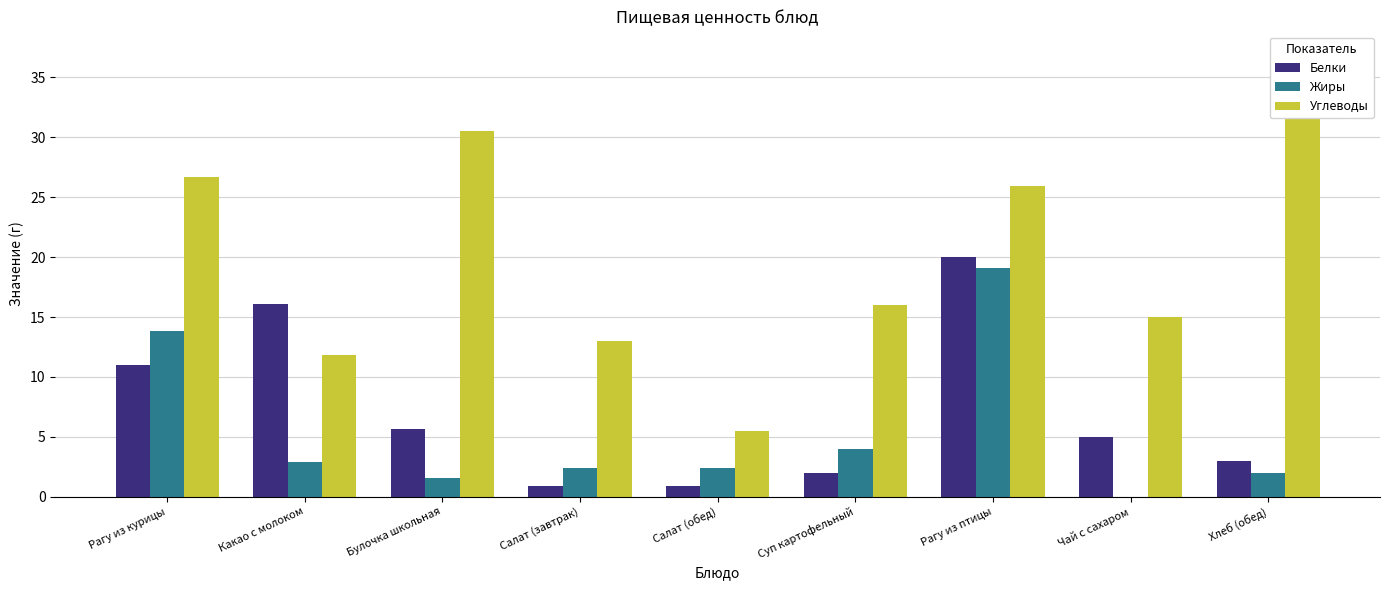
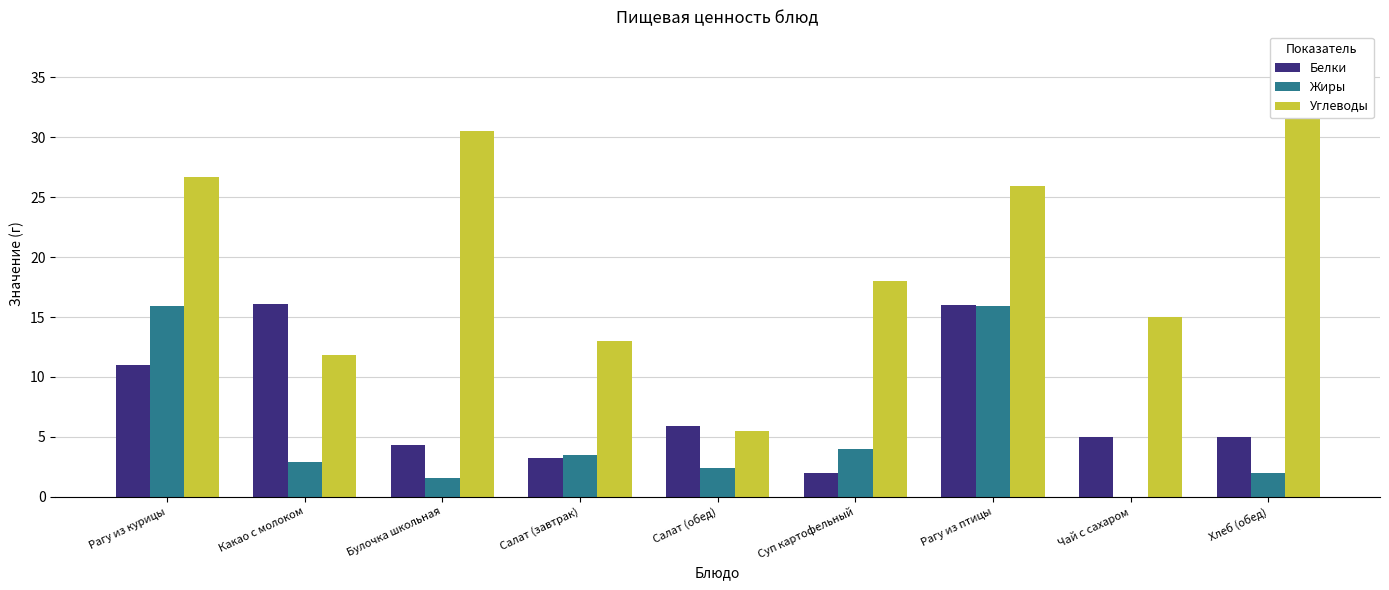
Жиры, Рагу из курицы: 13.8 -> 15.9
Белки, Булочка школьная: 5.6 -> 4.3
Белки, Салат (завтрак): 0.9 -> 3.2
Жиры, Салат (завтрак): 2.4 -> 3.5
Белки, Салат (обед): 0.9 -> 5.9
Углеводы, Суп картофельный: 16 -> 18
Белки, Рагу из птицы: 20 -> 16
Жиры, Рагу из птицы: 19.1 -> 15.9
Белки, Хлеб (обед): 3 -> 5
